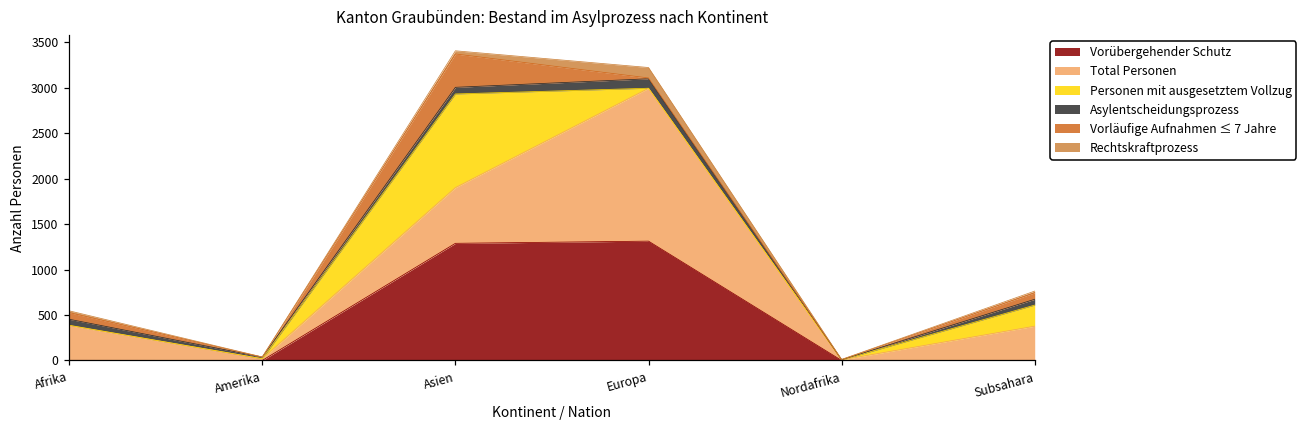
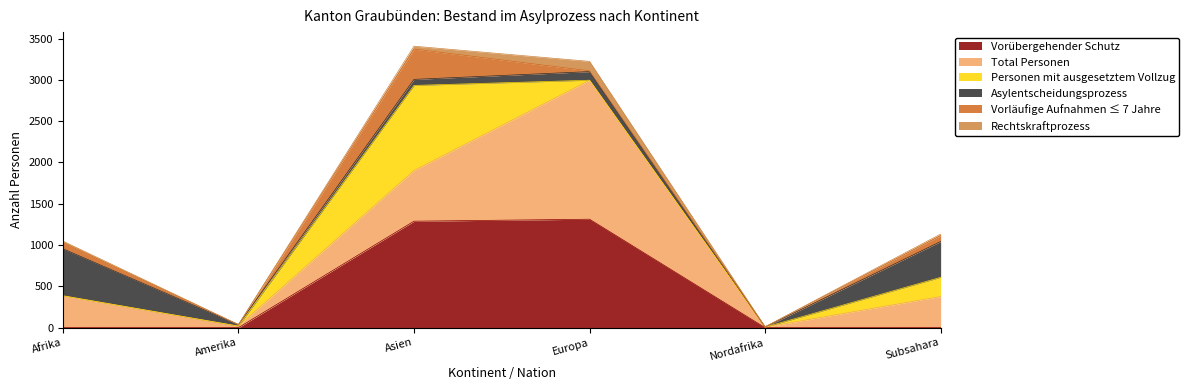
Asylentscheidungsprozess, Afrika: 100 -> 600
Asylentscheidungsprozess, Subsahara: 100 -> 400
